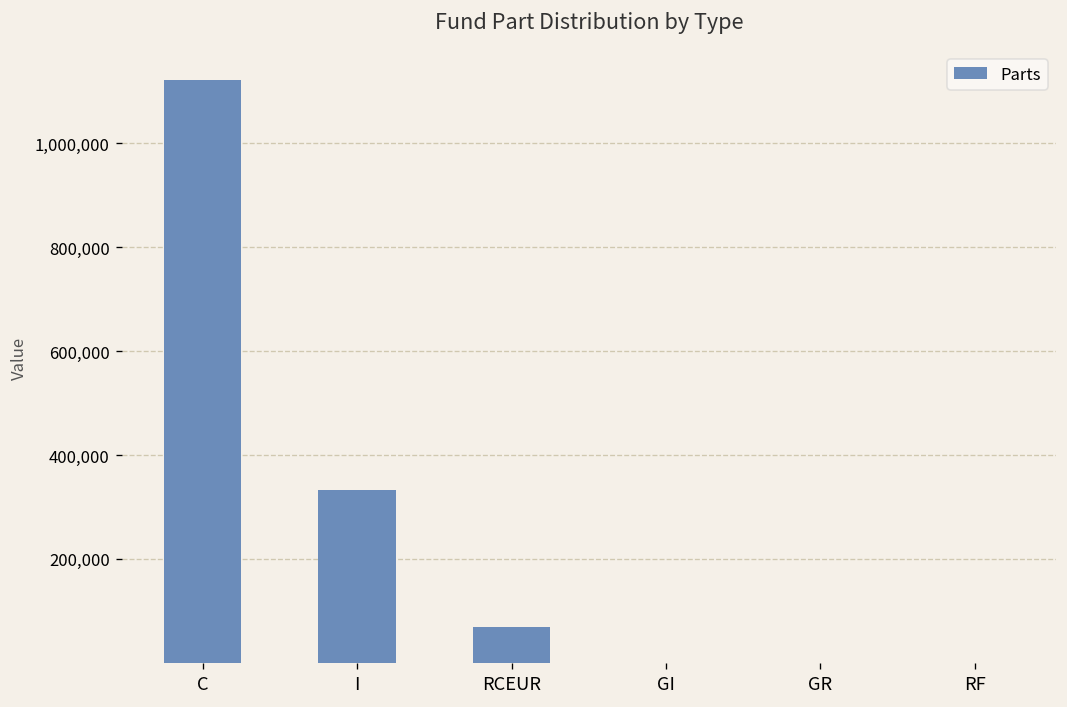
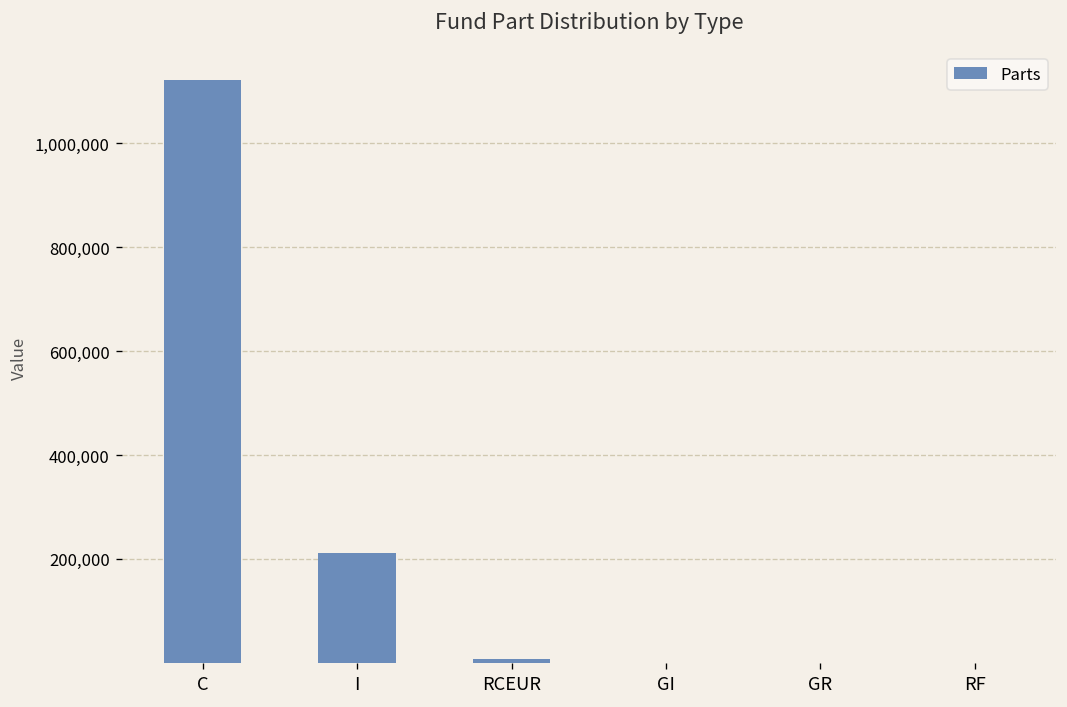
I: 330,000 -> 210,000
RCEUR: 70,000 -> 10,000
